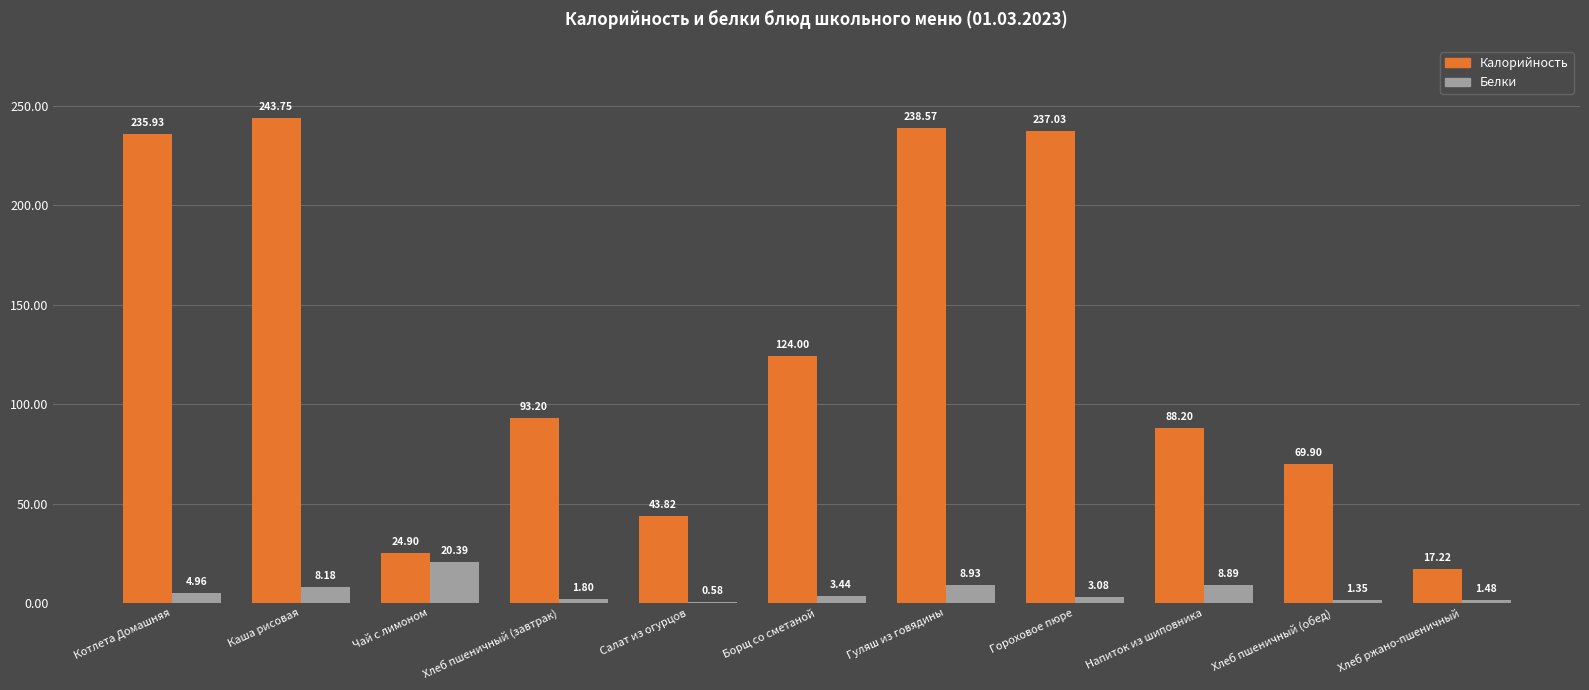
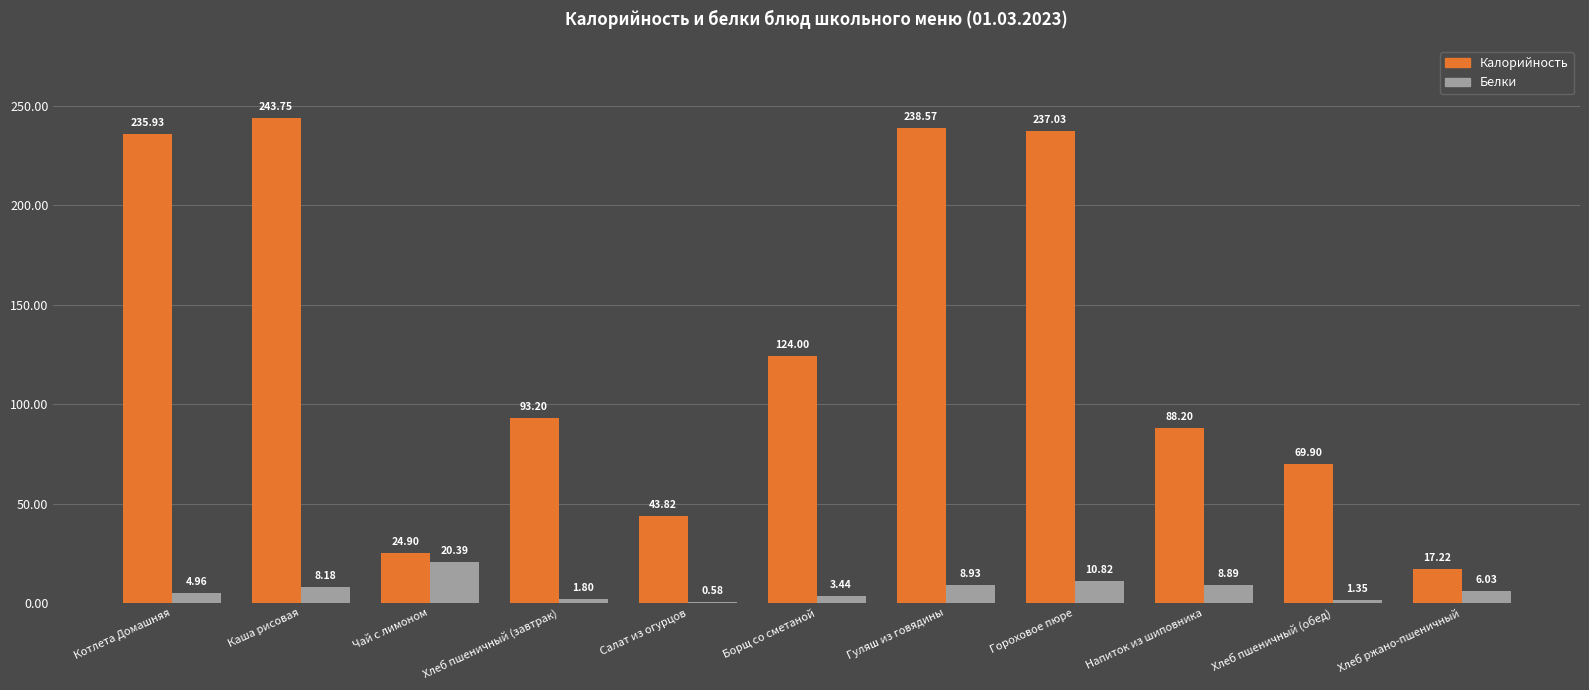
Белки, Гороховое пюре: 3.08 -> 10.82
Белки, Хлеб ржано-пшеничный: 1.48 -> 6.03
